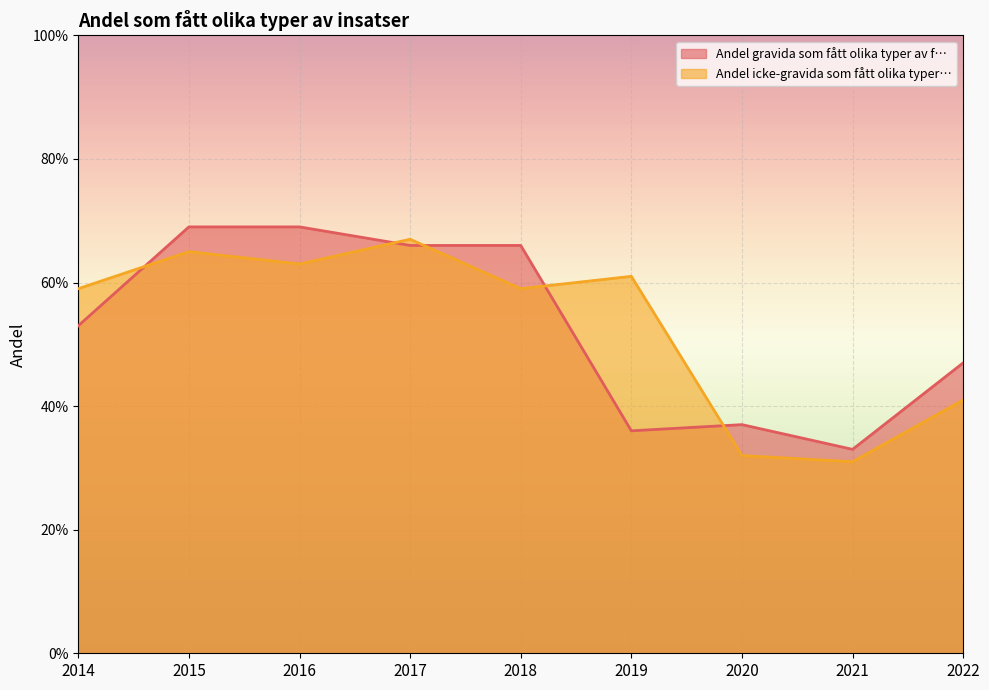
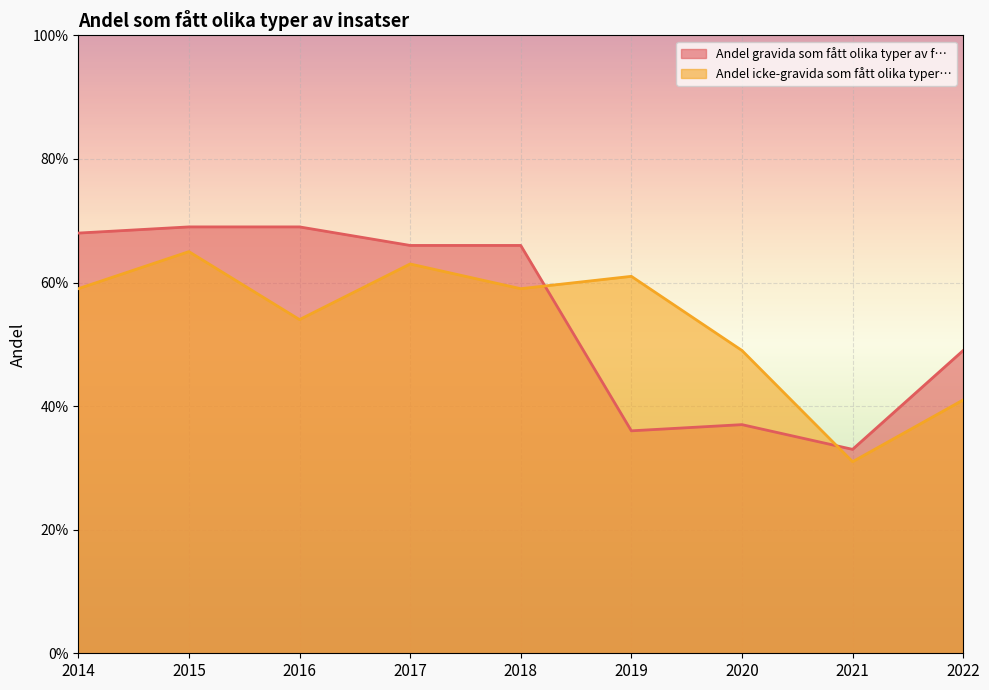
Andel gravida som fått olika typer av f…, 2014: 53% -> 68%
Andel icke-gravida som fått olika typer…, 2016: 63% -> 54%
Andel icke-gravida som fått olika typer…, 2017: 67% -> 63%
Andel icke-gravida som fått olika typer…, 2020: 32% -> 49%
Andel gravida som fått olika typer av f…, 2022: 47% -> 49%
